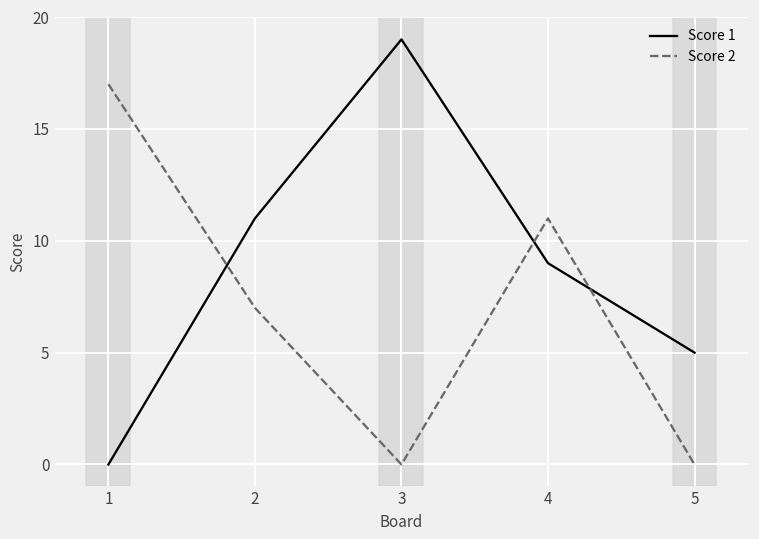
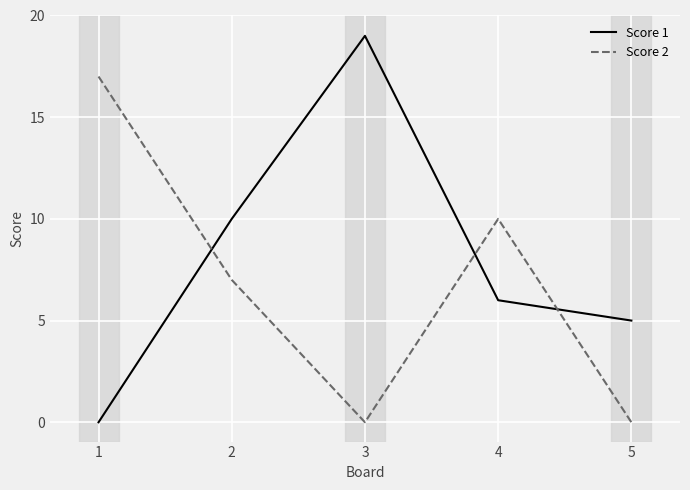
Score 1, 2: 11 -> 10
Score 1, 4: 9 -> 6
Score 2, 4: 11 -> 10
